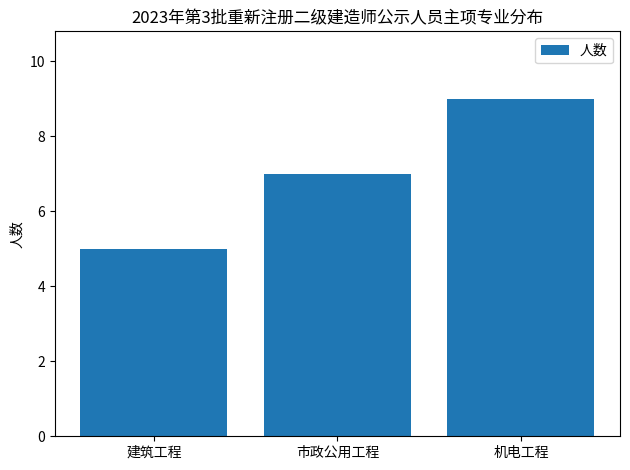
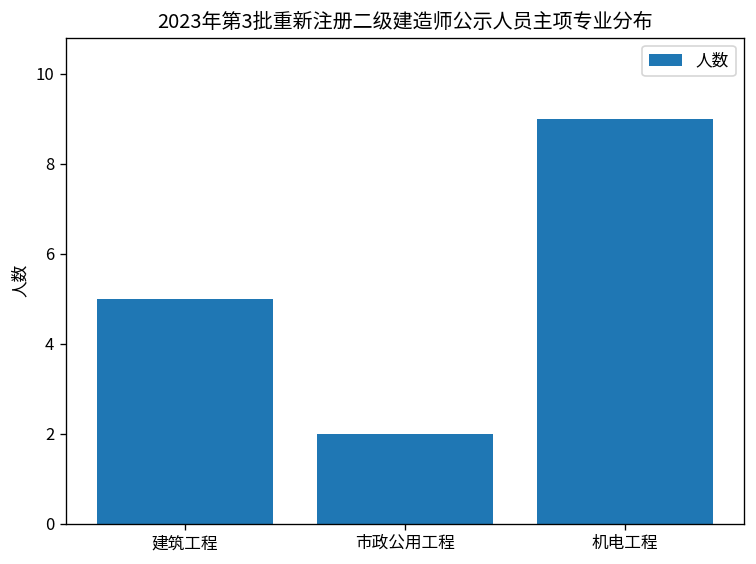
市政公用工程: 7 -> 2
